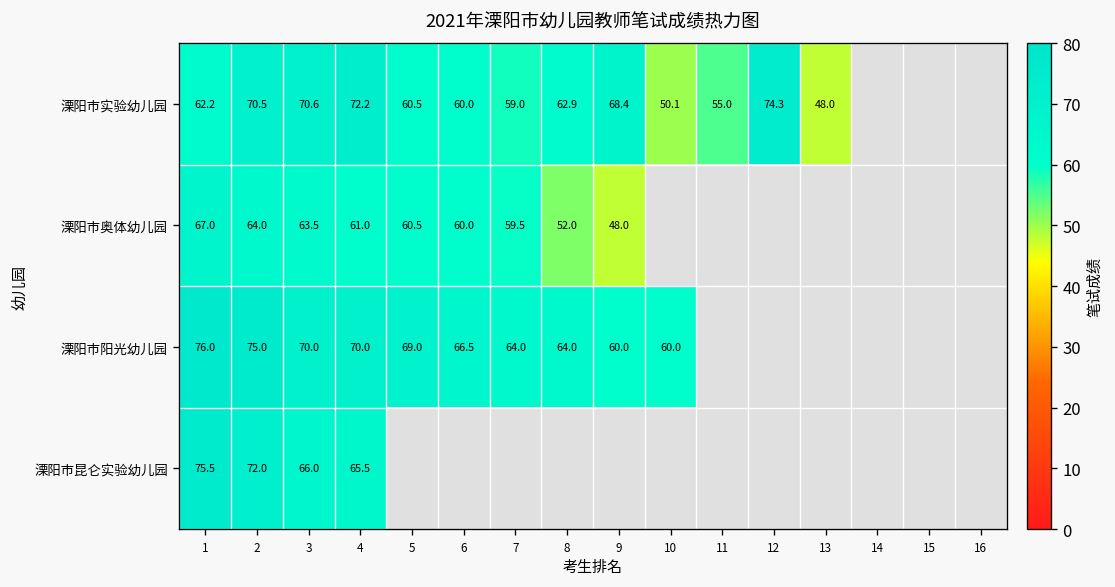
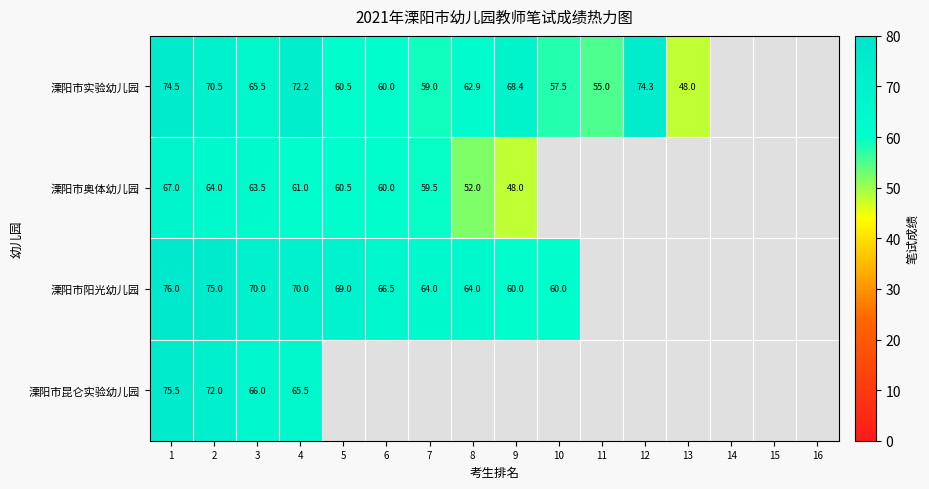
溧阳市实验幼儿园, 1: 62.2 -> 74.5
溧阳市实验幼儿园, 3: 70.6 -> 65.5
溧阳市实验幼儿园, 10: 50.1 -> 57.5
